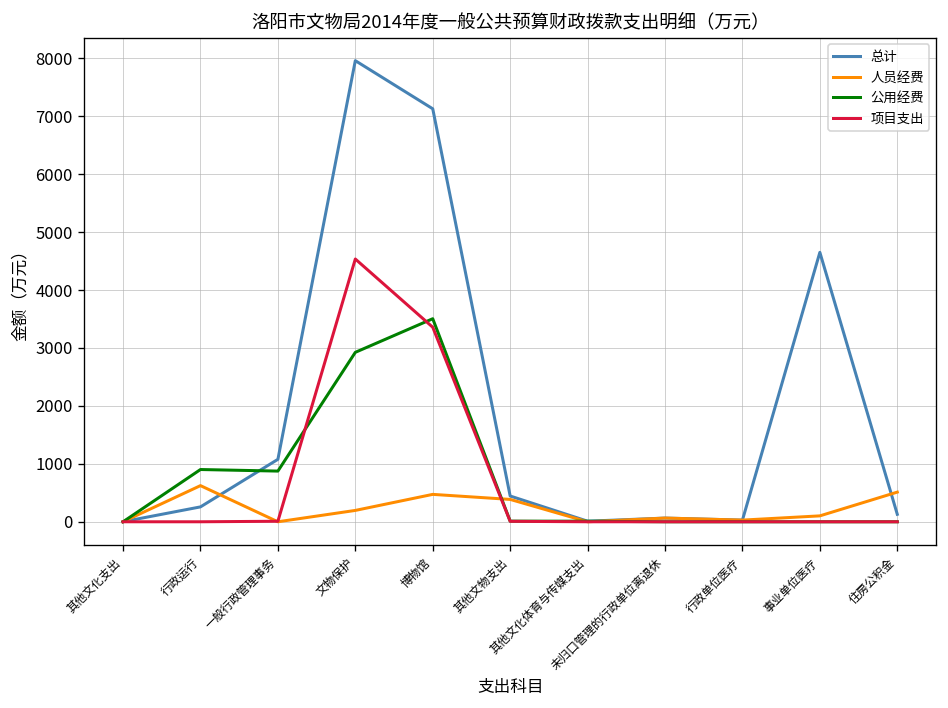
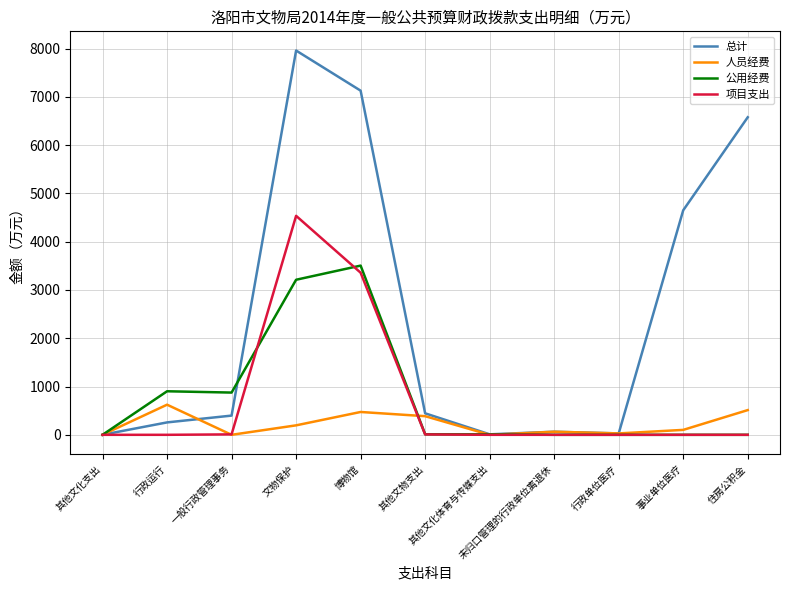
总计, 一般行政管理事务: 1100 -> 400
公用经费, 文物保护: 2900 -> 3200
总计, 住房公积金: 100 -> 6600
